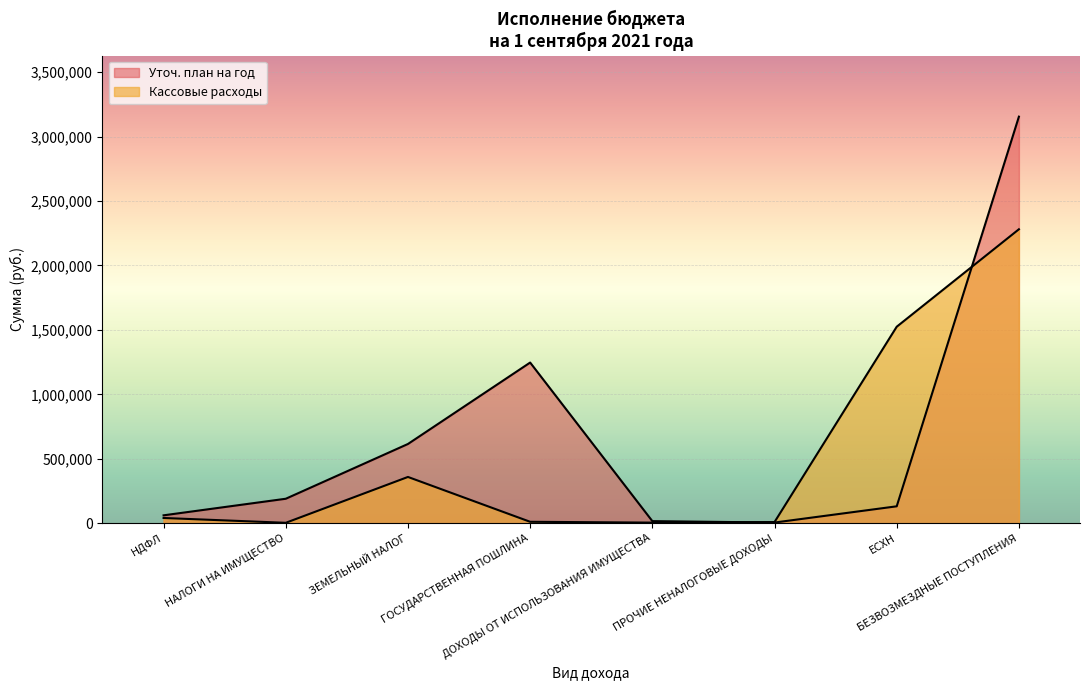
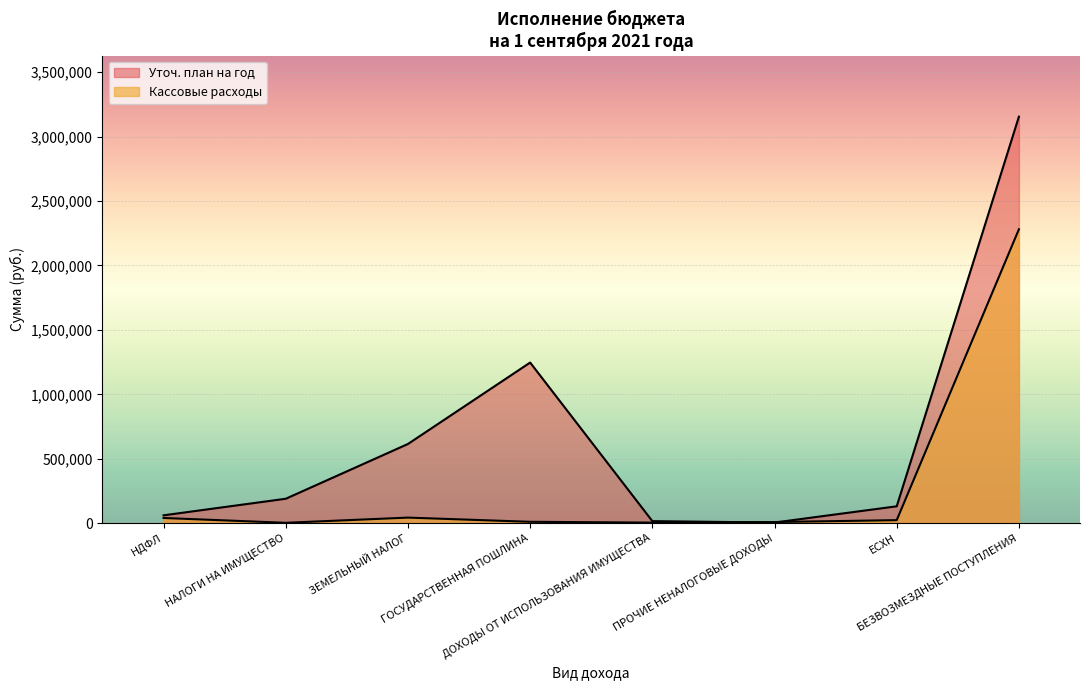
Кассовые расходы, ЗЕМЕЛЬНЫЙ НАЛОГ: 360,000 -> 40,000
Кассовые расходы, ЕСХН: 1,520,000 -> 20,000
